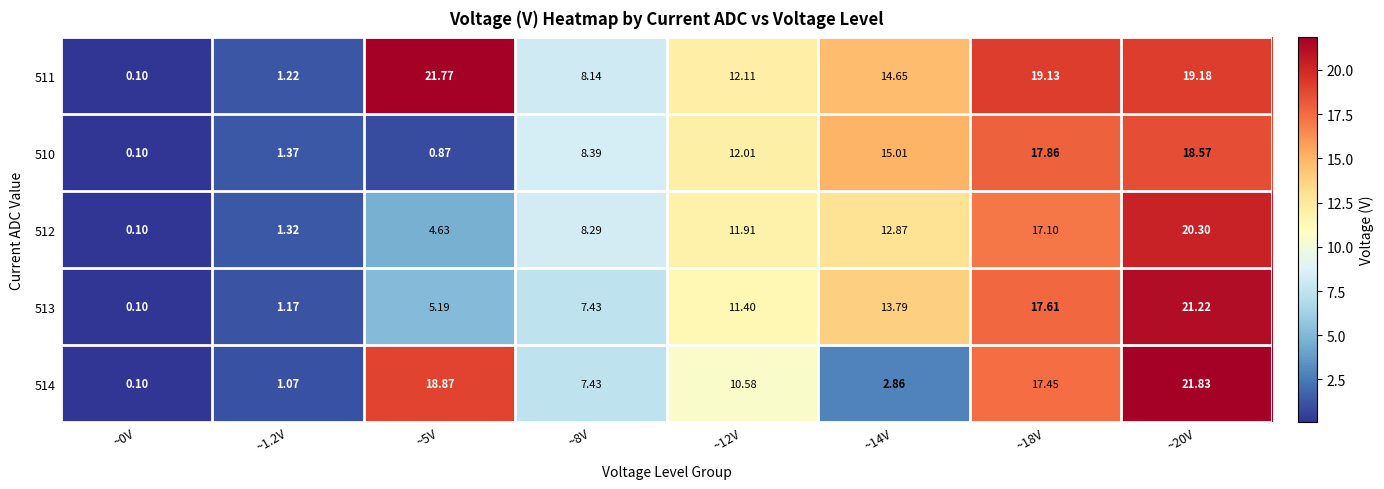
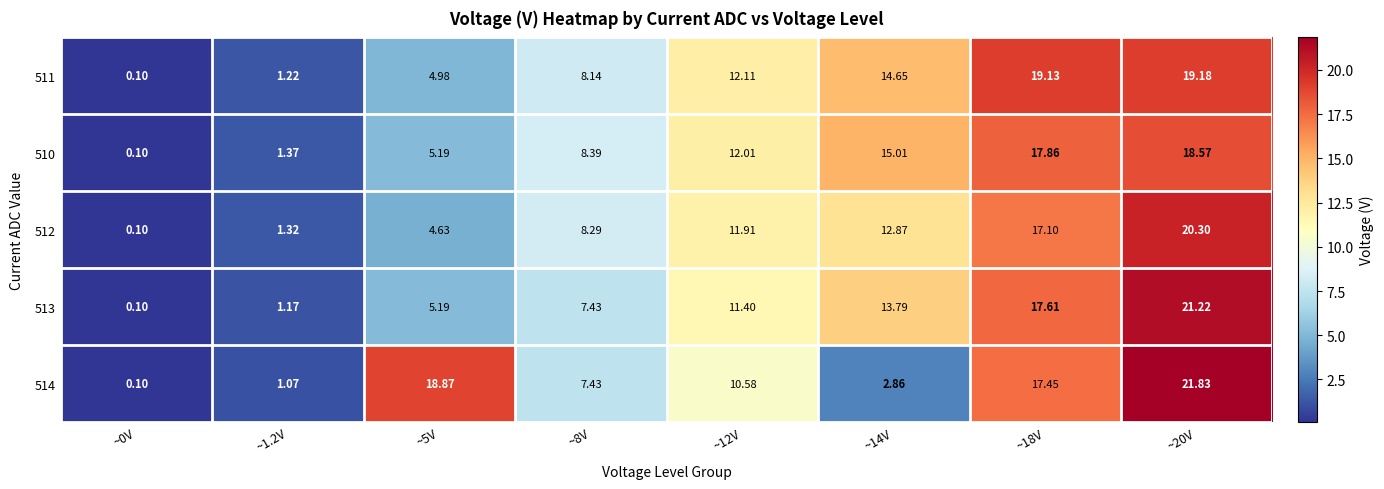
511, ~5V: 21.77 -> 4.98
510, ~5V: 0.87 -> 5.19
